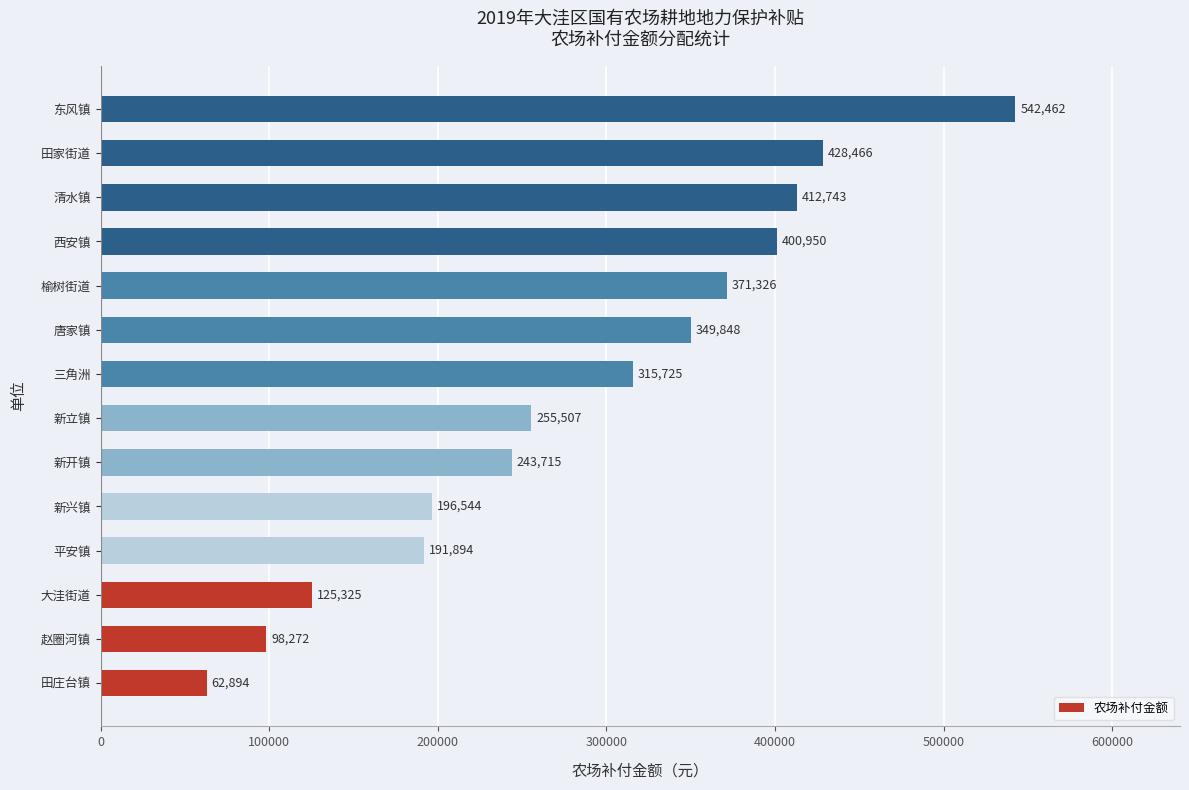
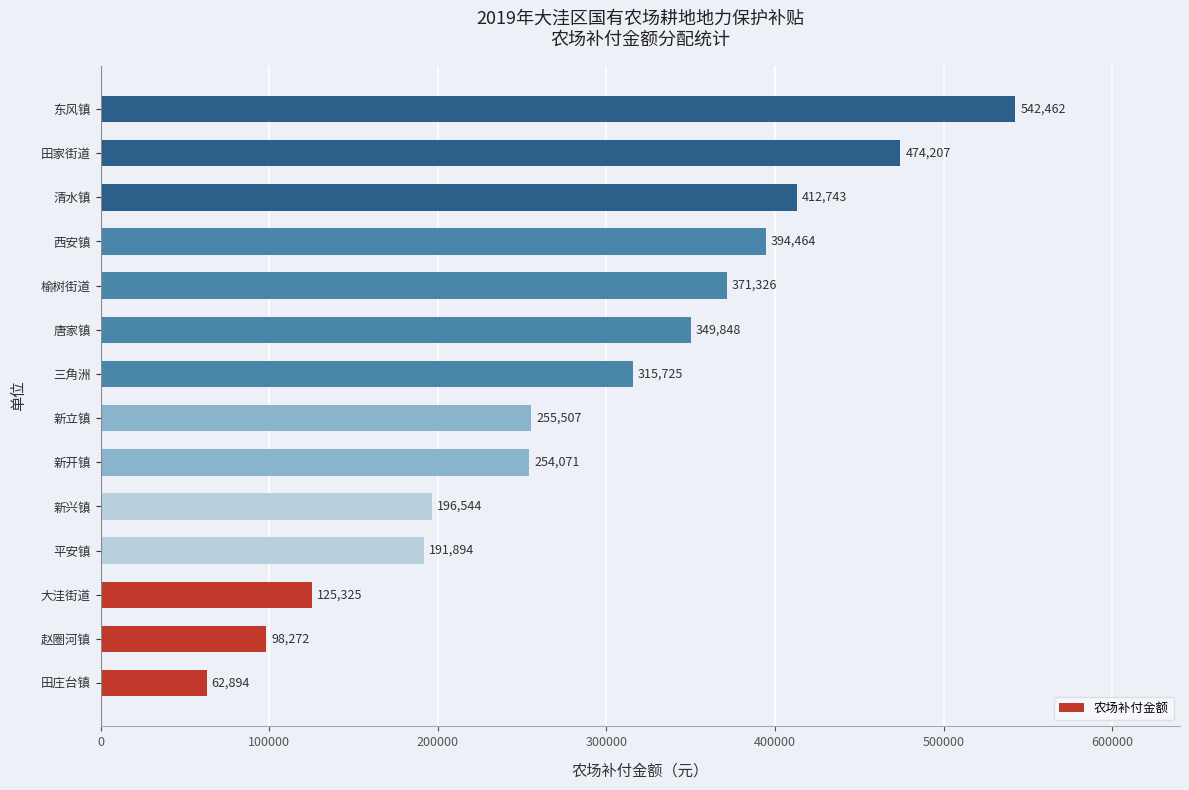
田家街道: 428,466 -> 474,207
西安镇: 400,950 -> 394,464
新开镇: 243,715 -> 254,071
